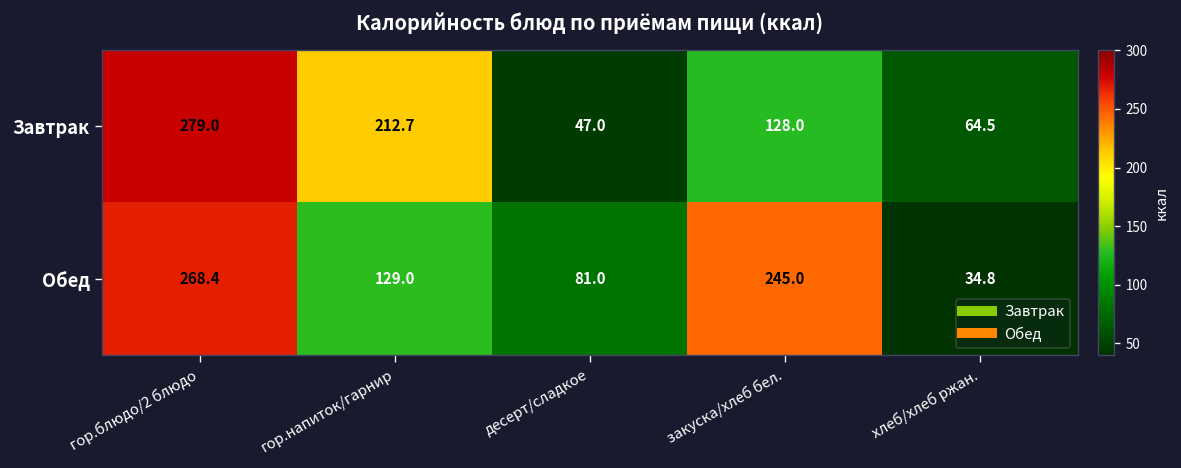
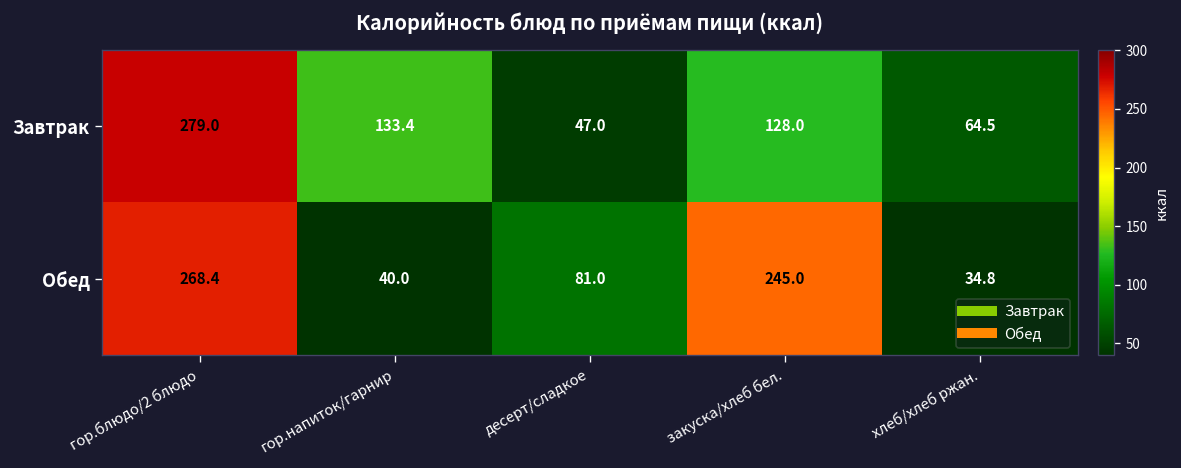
Завтрак, гор.напиток/гарнир: 212.7 -> 133.4
Обед, гор.напиток/гарнир: 129.0 -> 40.0
